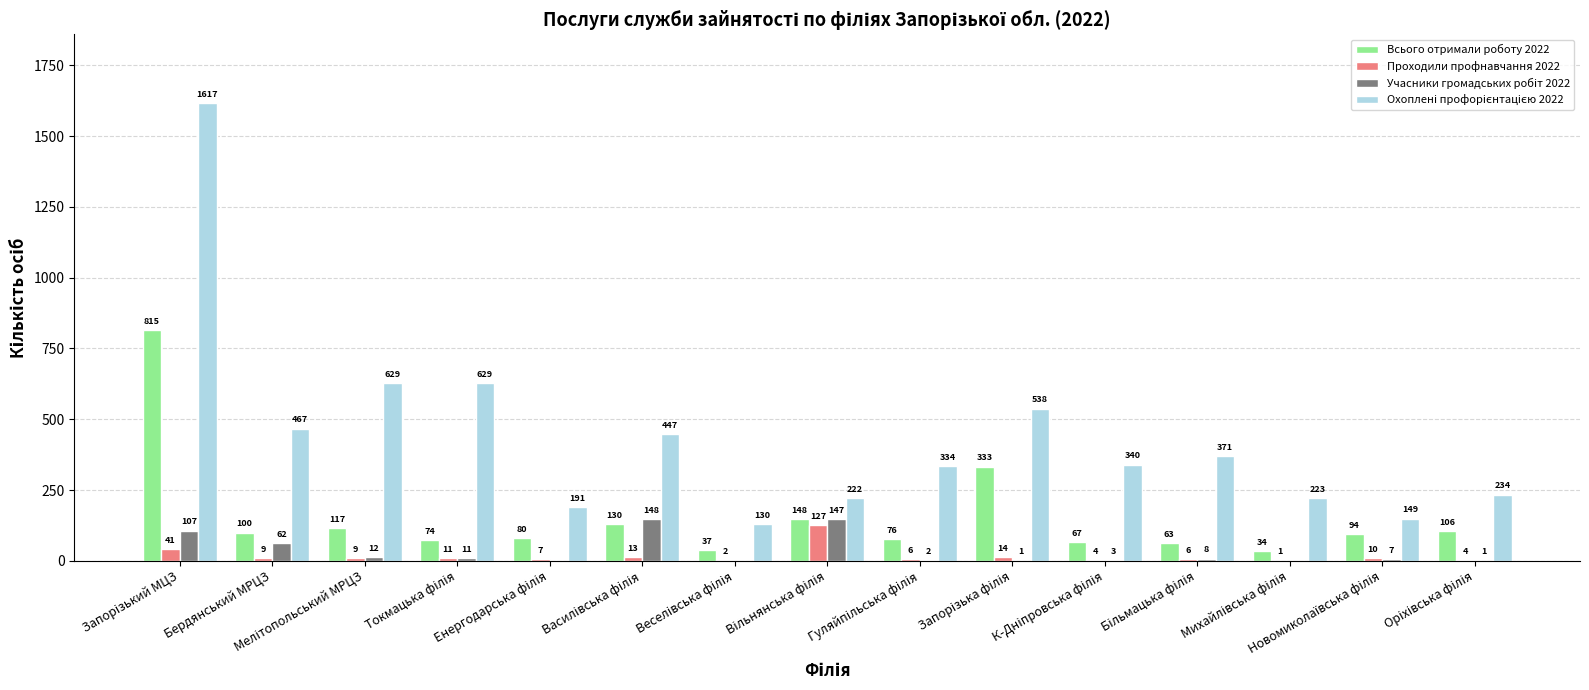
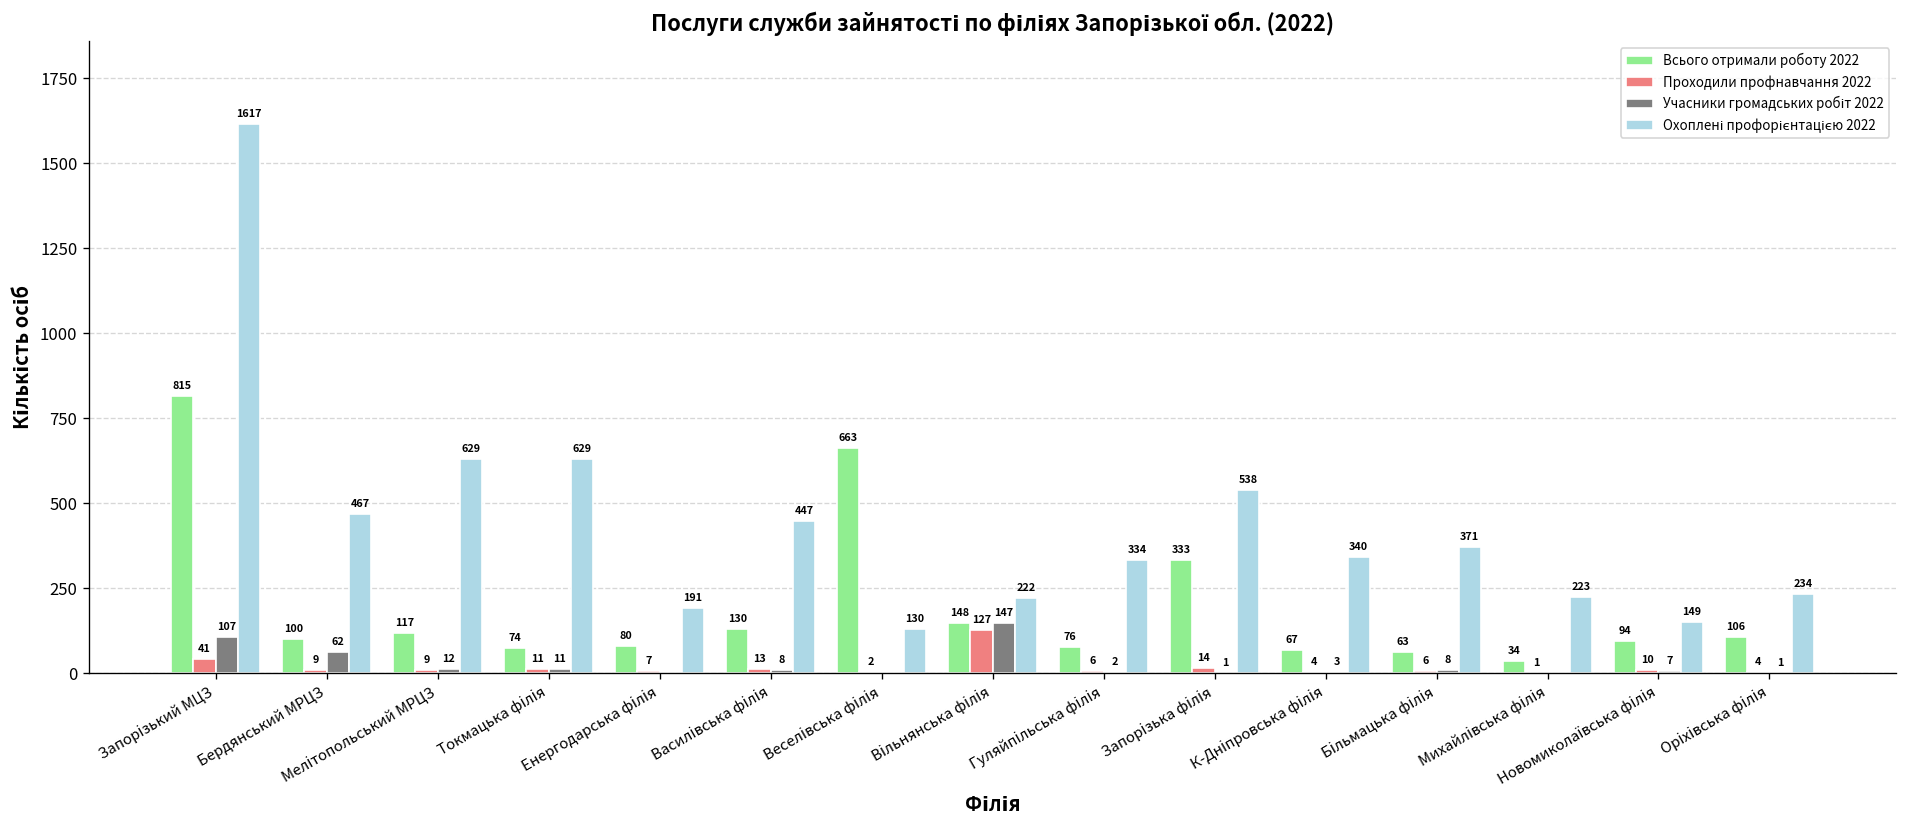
Учасники громадських робіт 2022, Василівська філія: 148 -> 8
Всього отримали роботу 2022, Веселівська філія: 37 -> 663
